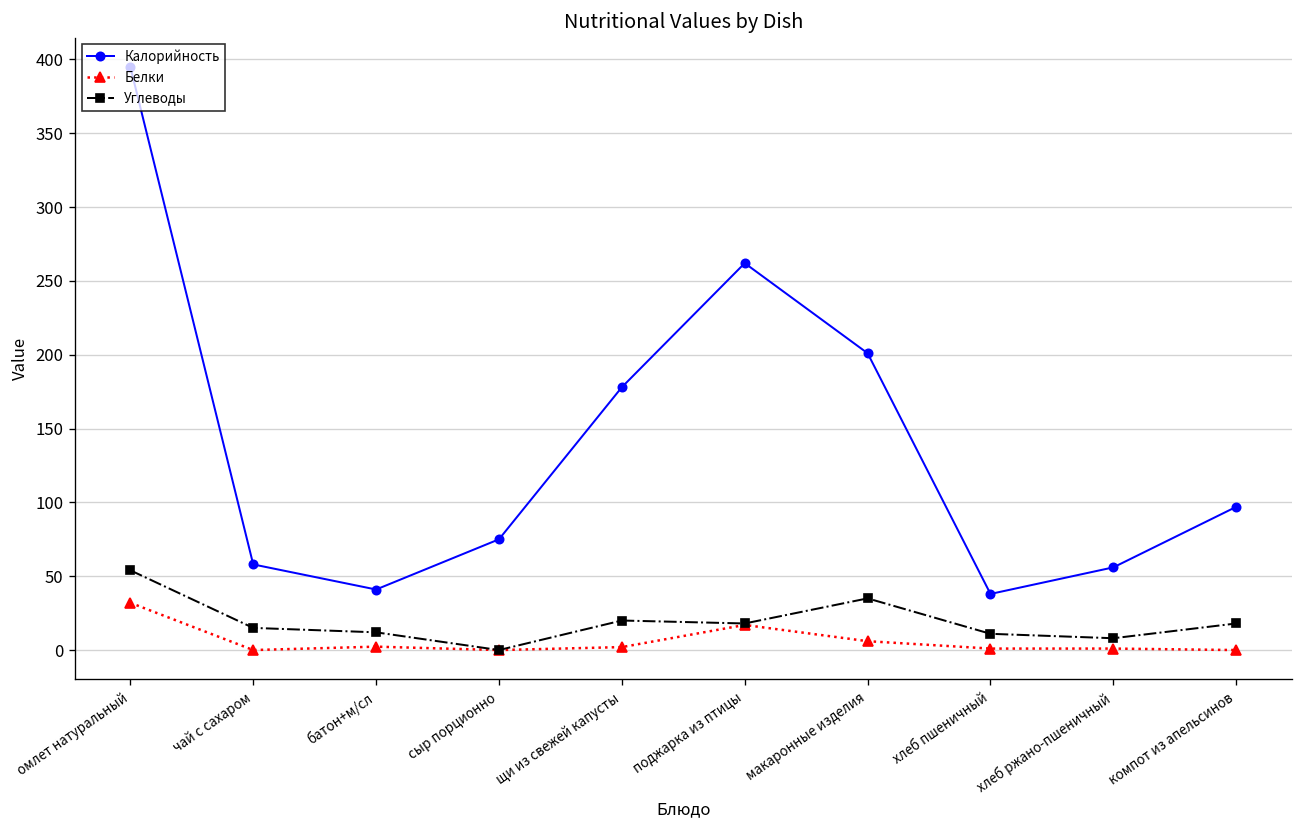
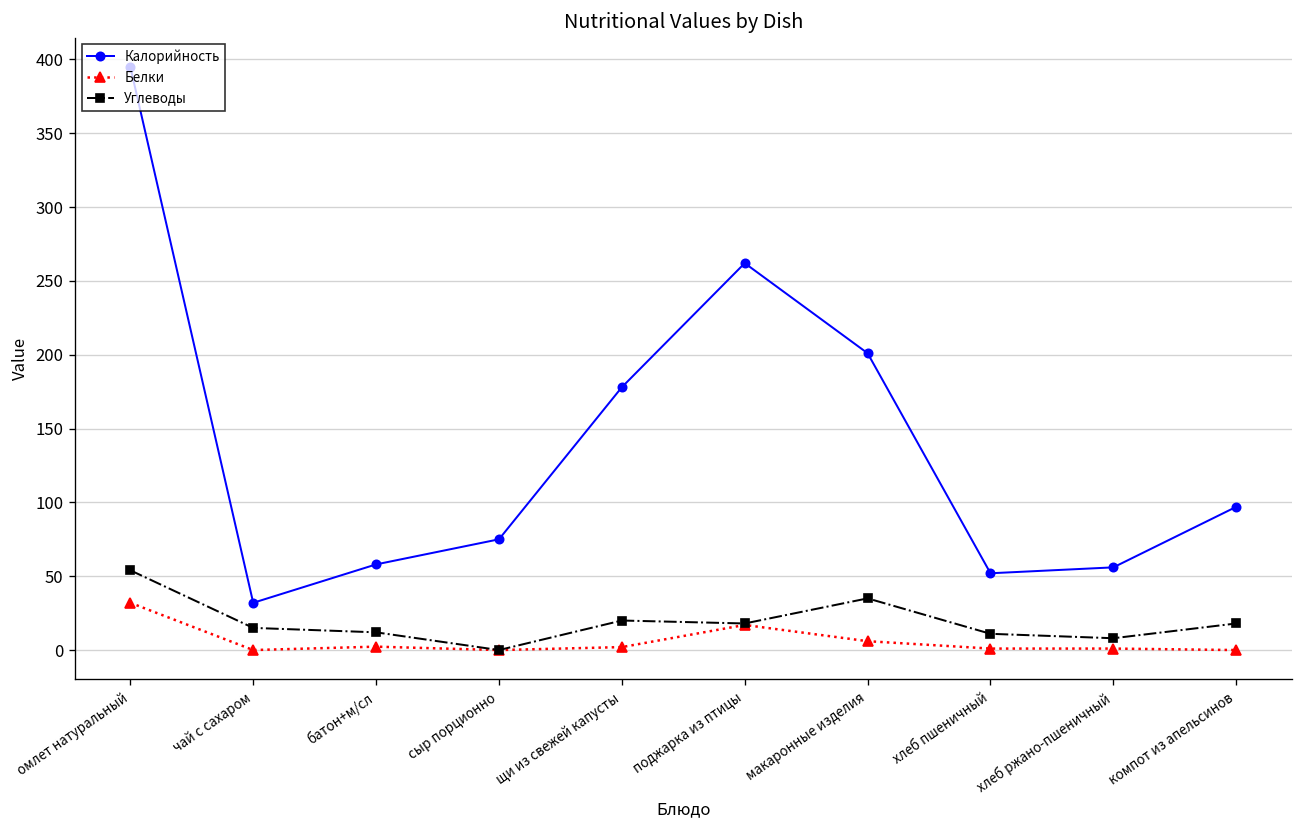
Калорийность, чай с сахаром: 58 -> 32
Калорийность, батон+м/сл: 41 -> 58
Калорийность, хлеб пшеничный: 38 -> 52
